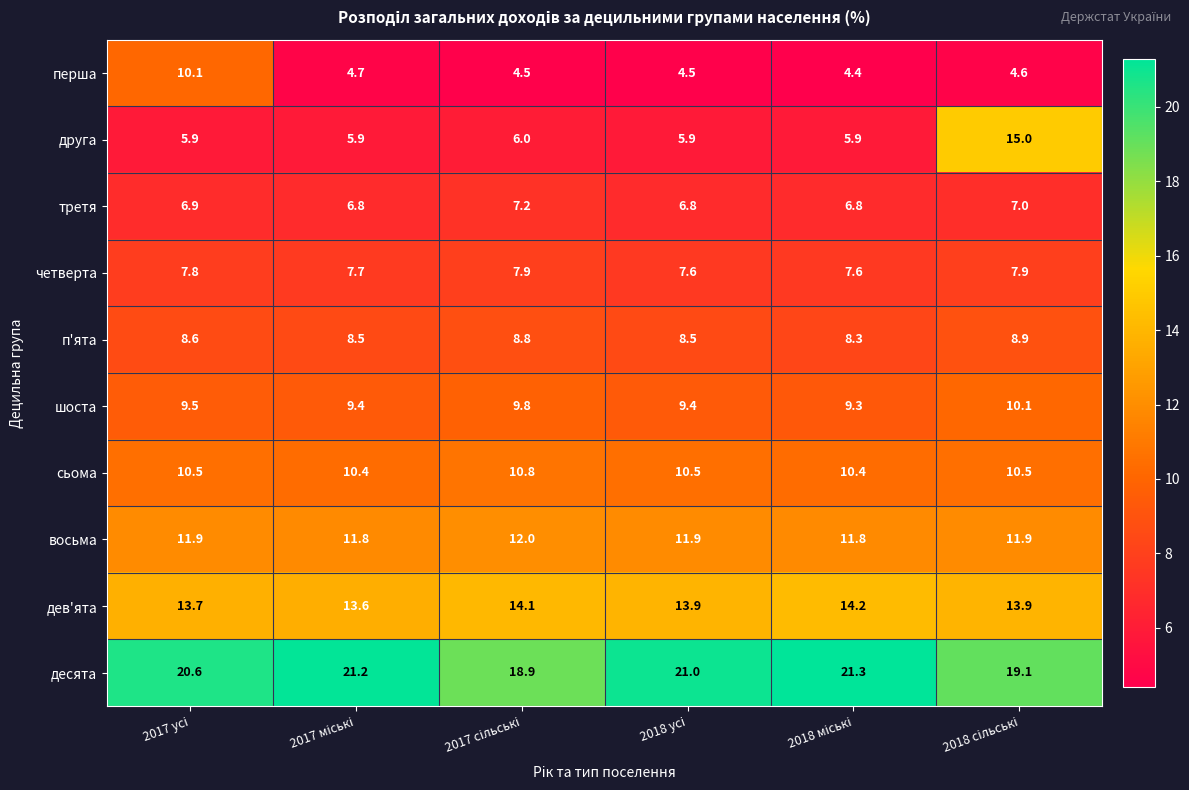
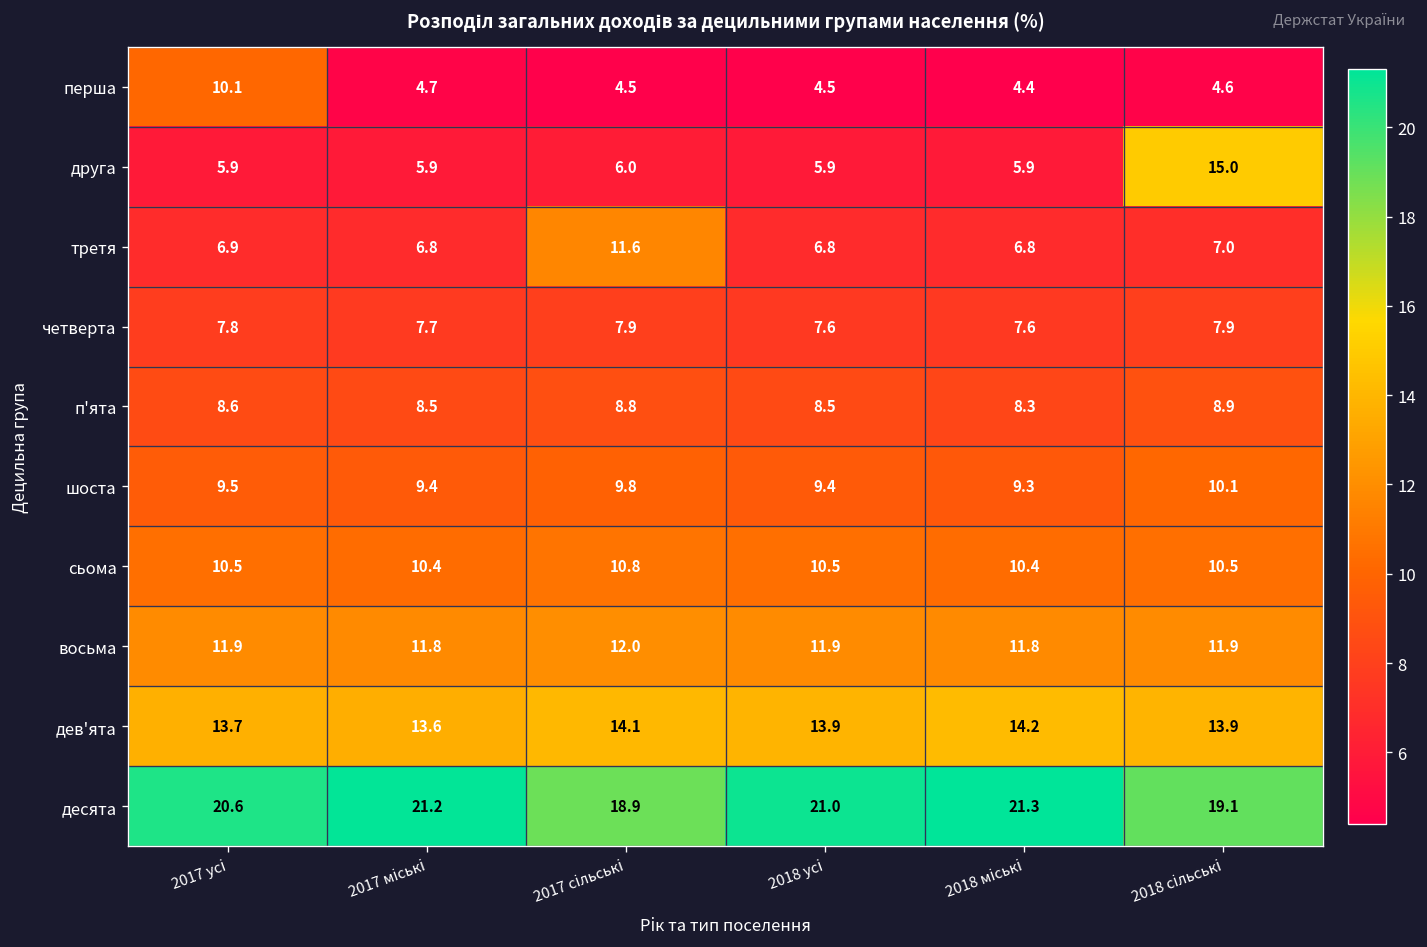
третя, 2017 сільські: 7.2 -> 11.6
